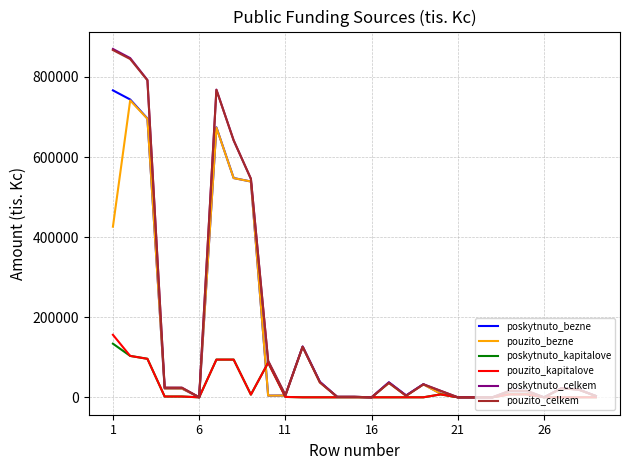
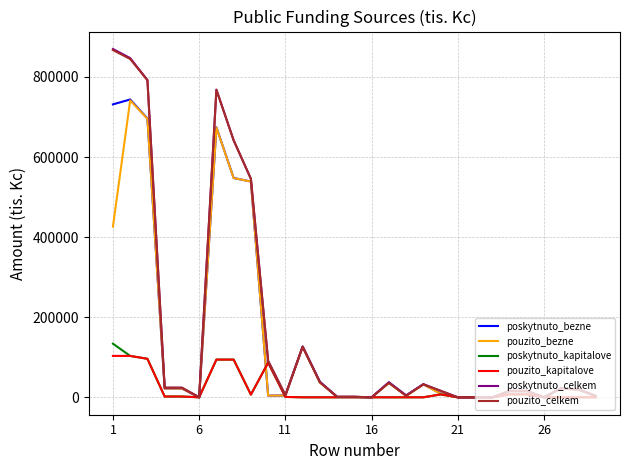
poskytnuto_bezne, 1: 770000 -> 730000
pouzito_kapitalove, 1: 160000 -> 100000
